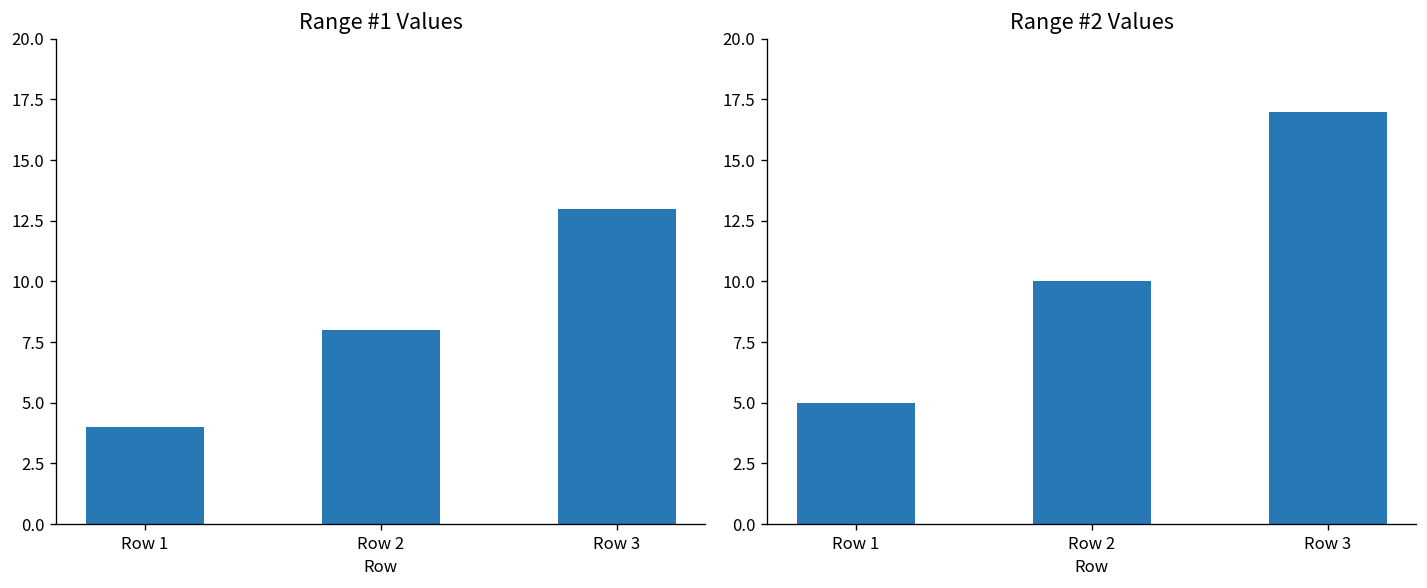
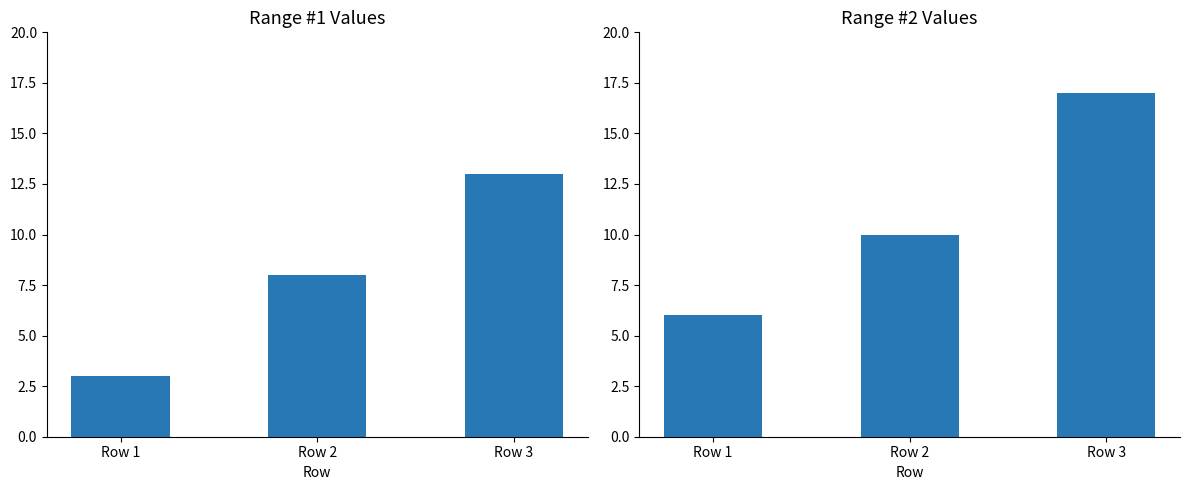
Range #1 Values, Row 1: 4 -> 3
Range #2 Values, Row 1: 5 -> 6
